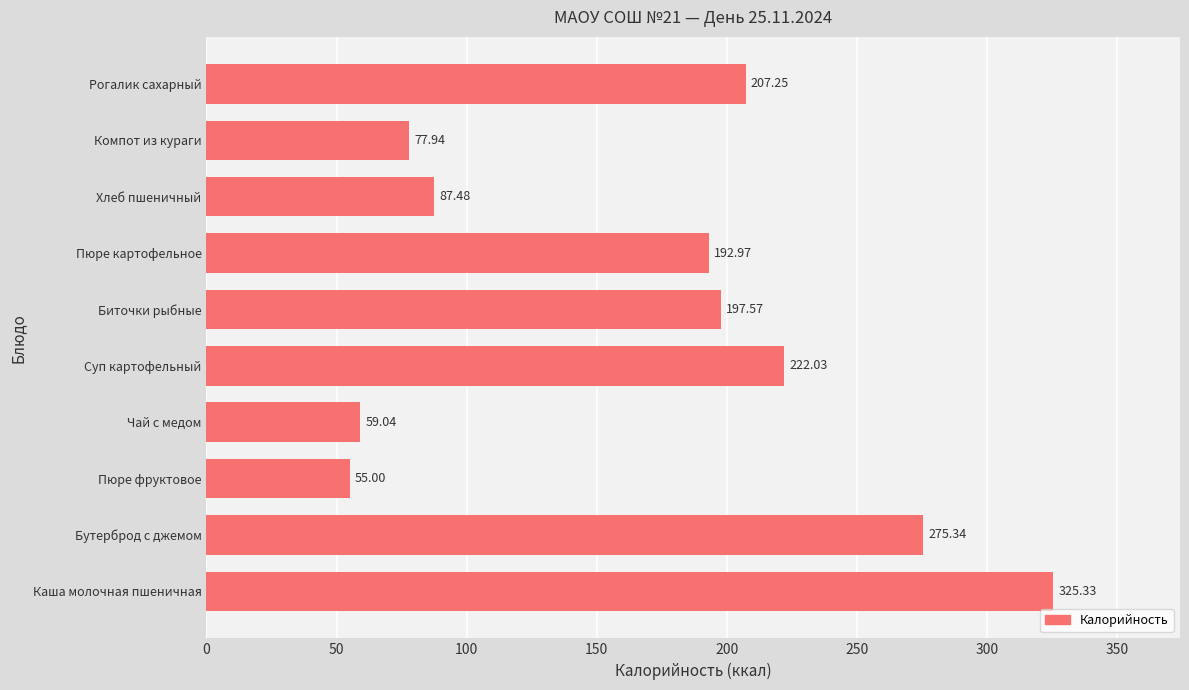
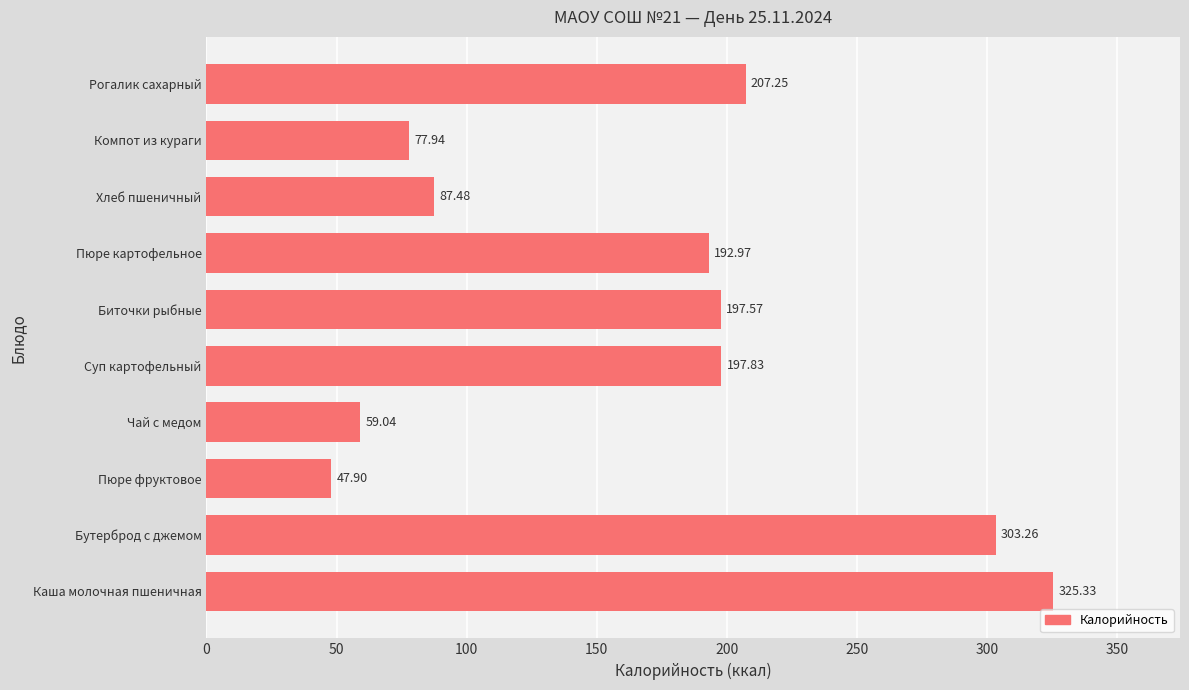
Суп картофельный: 222.03 -> 197.83
Пюре фруктовое: 55.00 -> 47.90
Бутерброд с джемом: 275.34 -> 303.26
